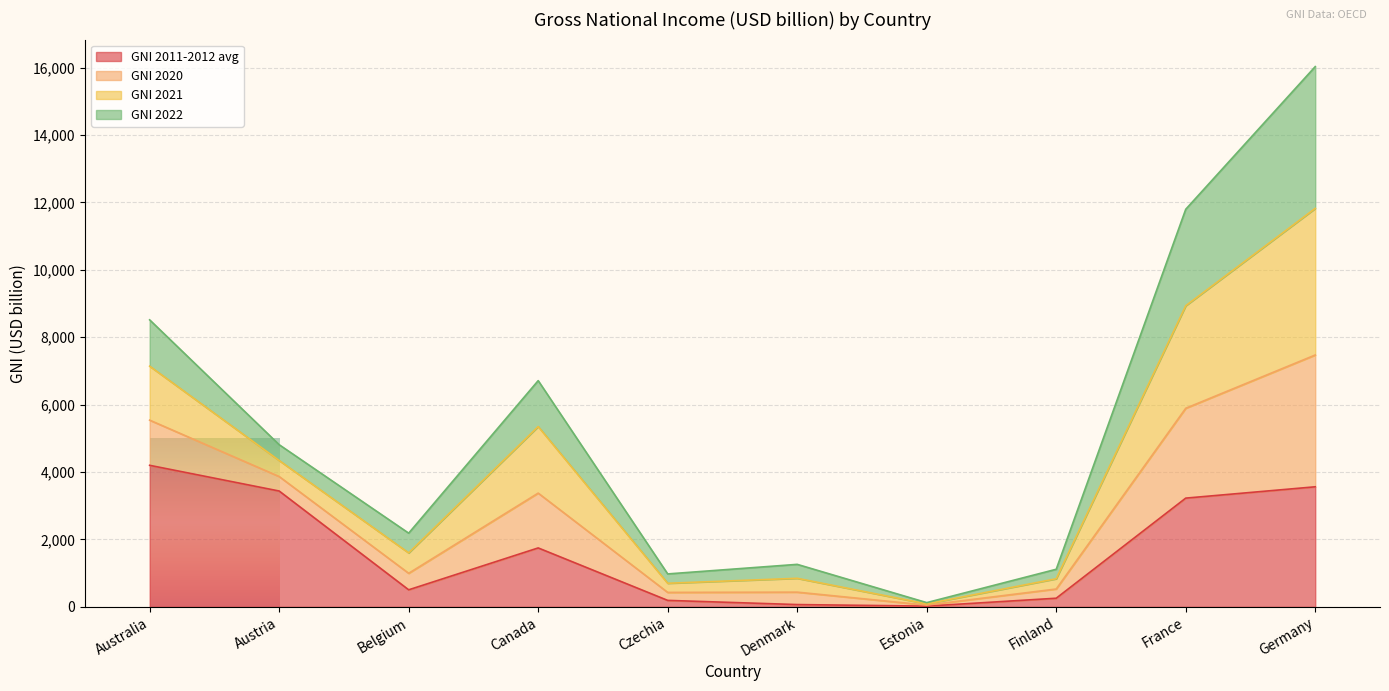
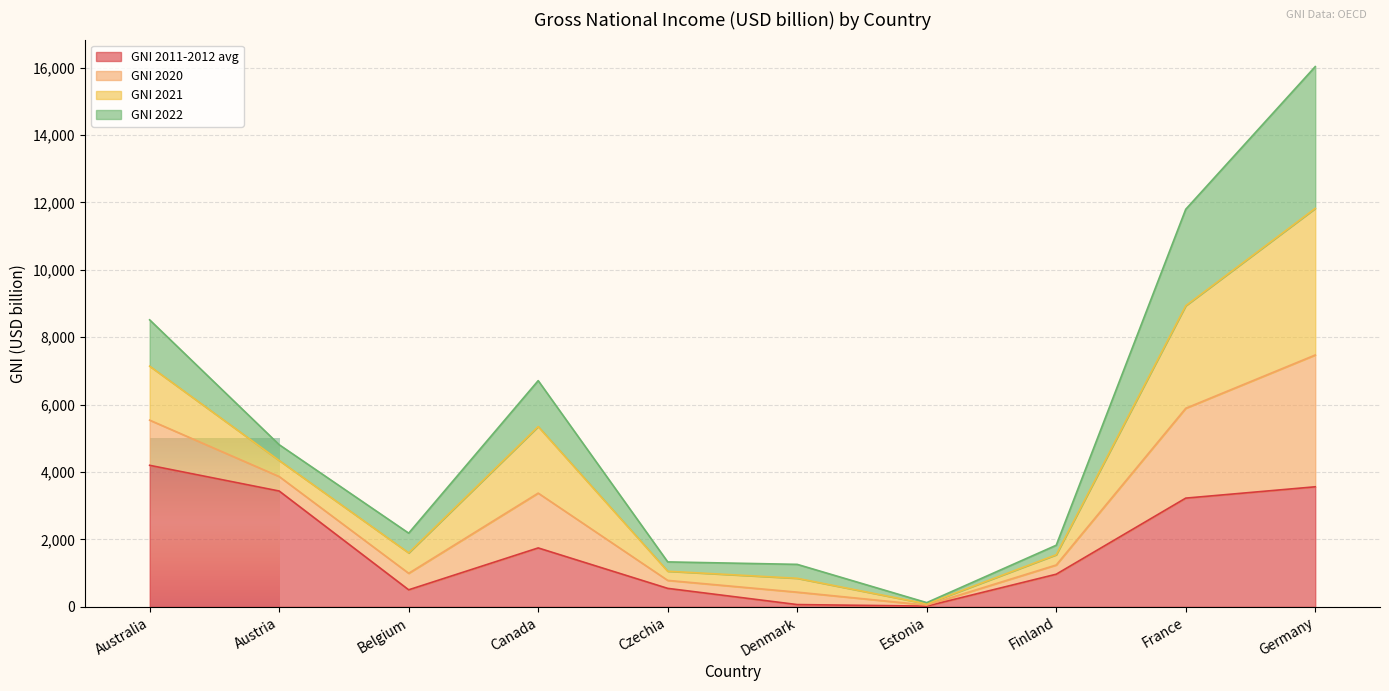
GNI 2011-2012 avg, Czechia: 200 -> 500
GNI 2011-2012 avg, Finland: 300 -> 1,000
